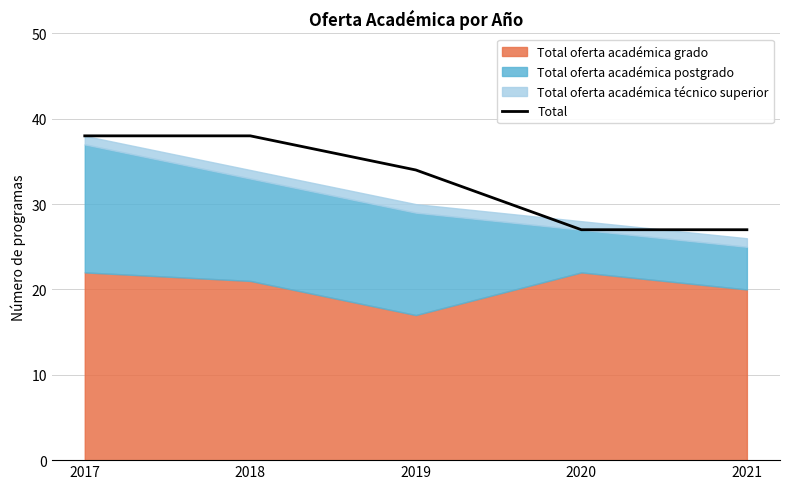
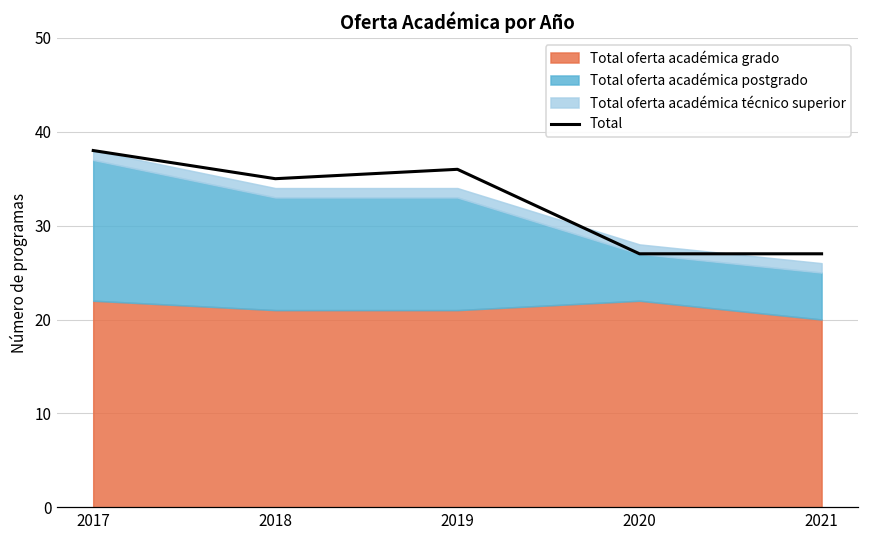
Total, 2018: 38 -> 35
Total, 2019: 34 -> 36
Total oferta académica grado, 2019: 17 -> 21
